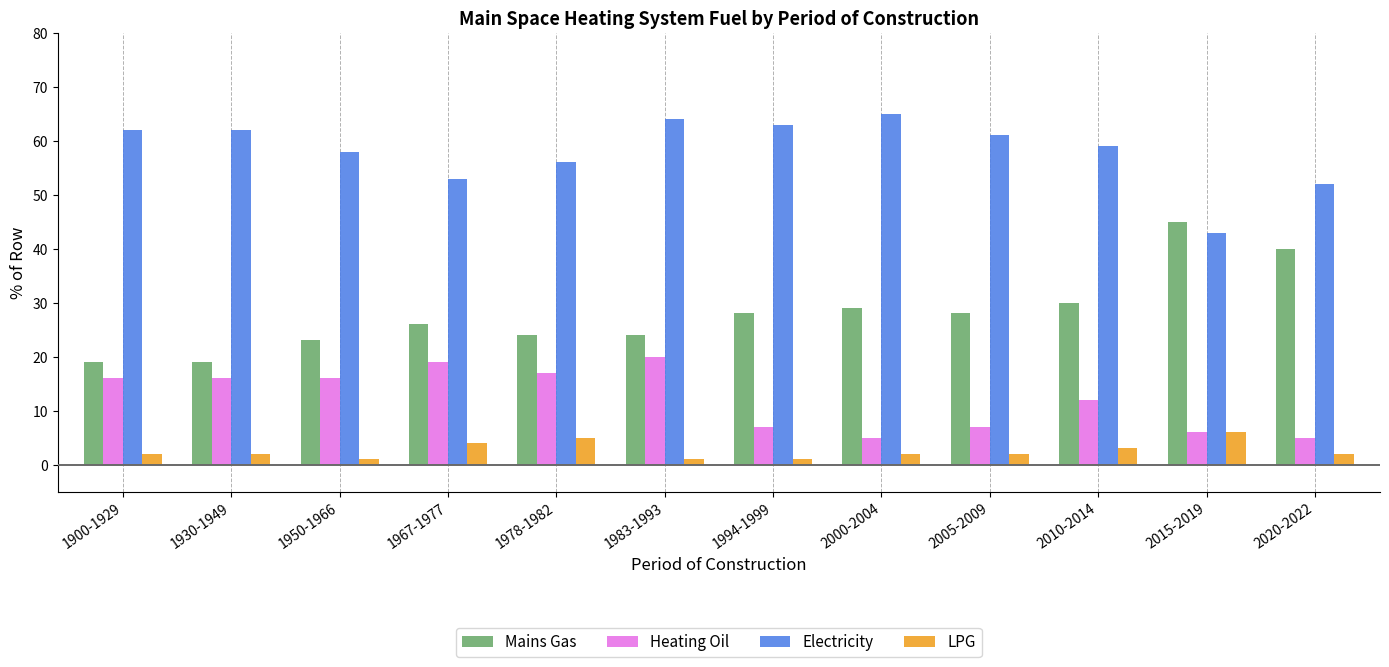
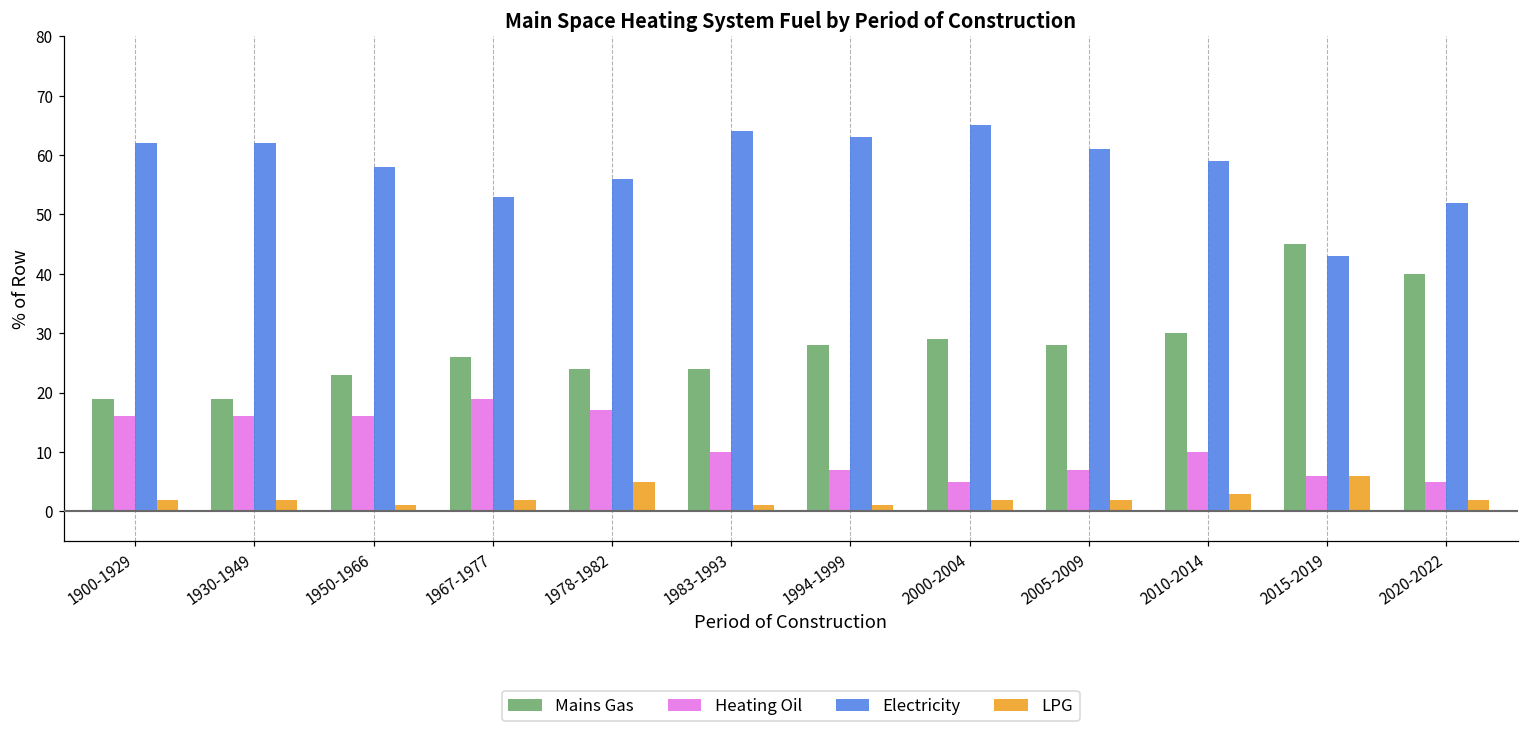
LPG, 1967-1977: 4 -> 2
Heating Oil, 1983-1993: 20 -> 10
Heating Oil, 2010-2014: 12 -> 10
